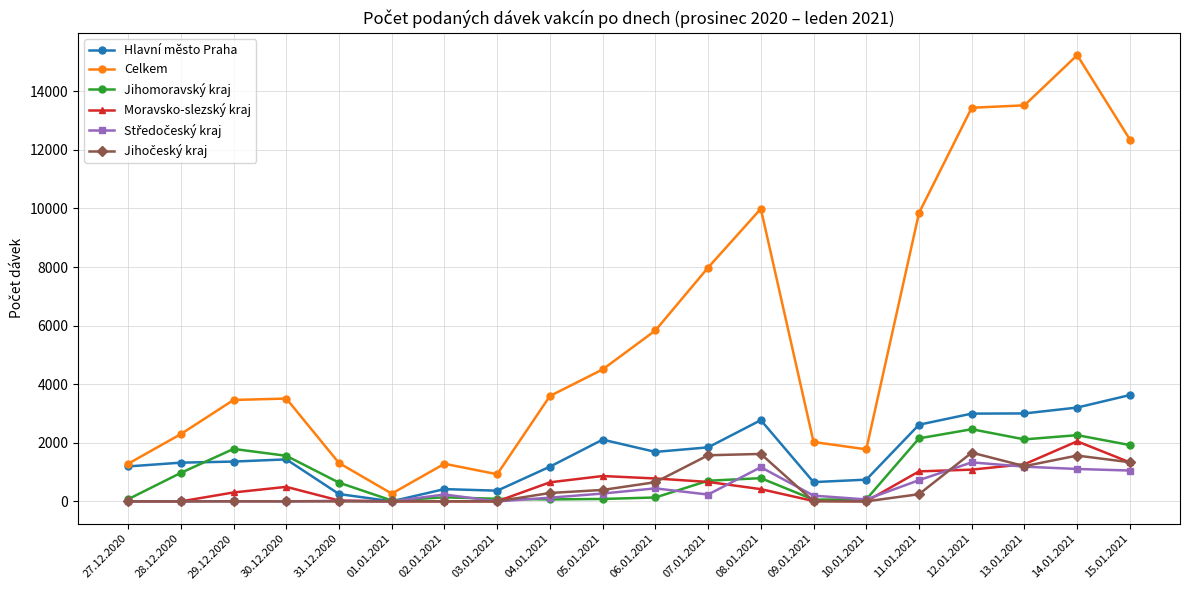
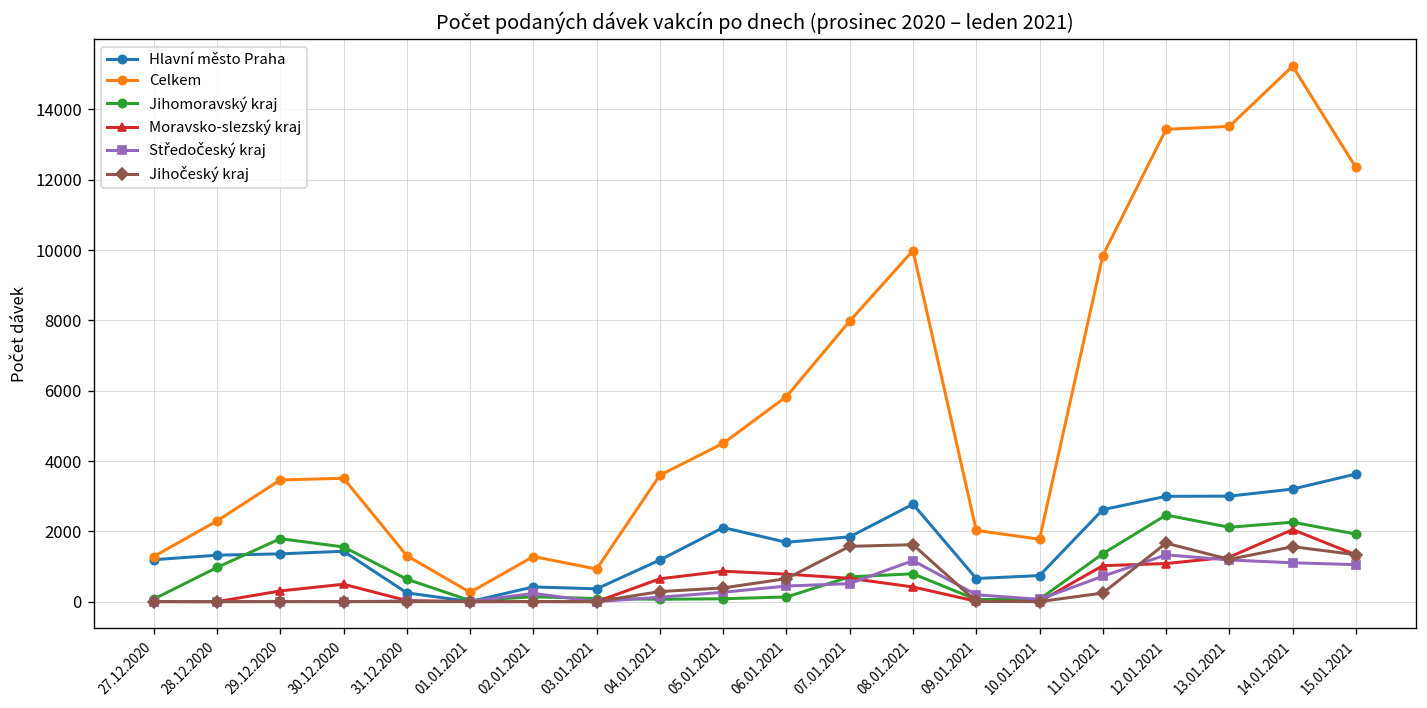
Středočeský kraj, 07.01.2021: 200 -> 500
Jihomoravský kraj, 11.01.2021: 2200 -> 1400
